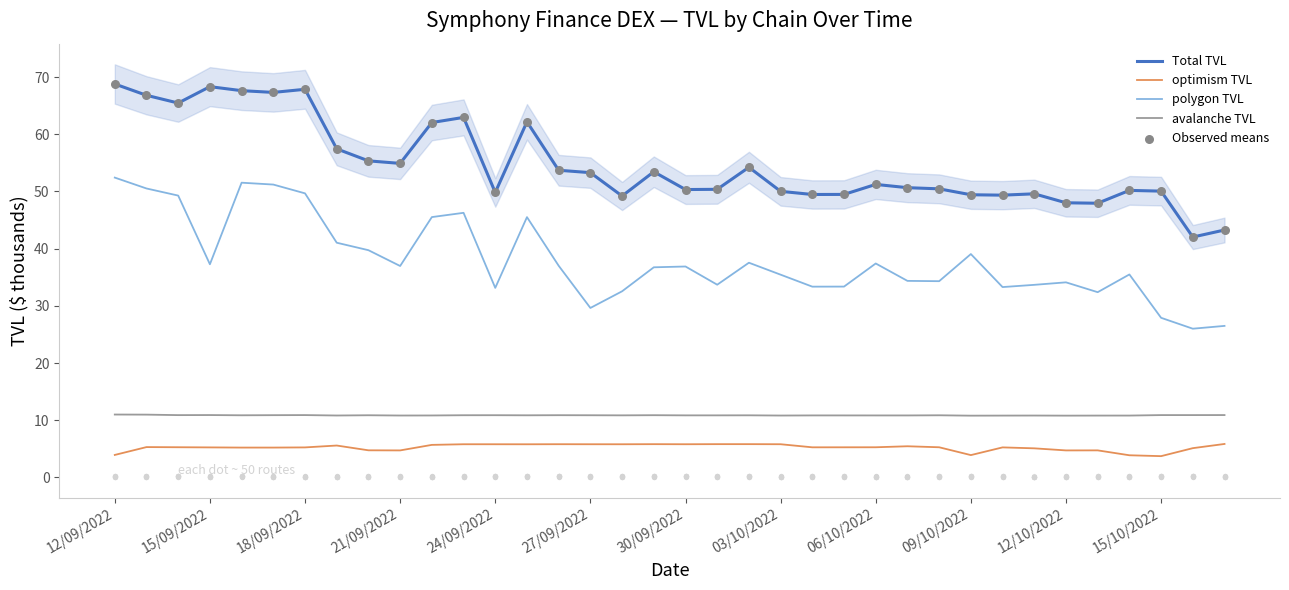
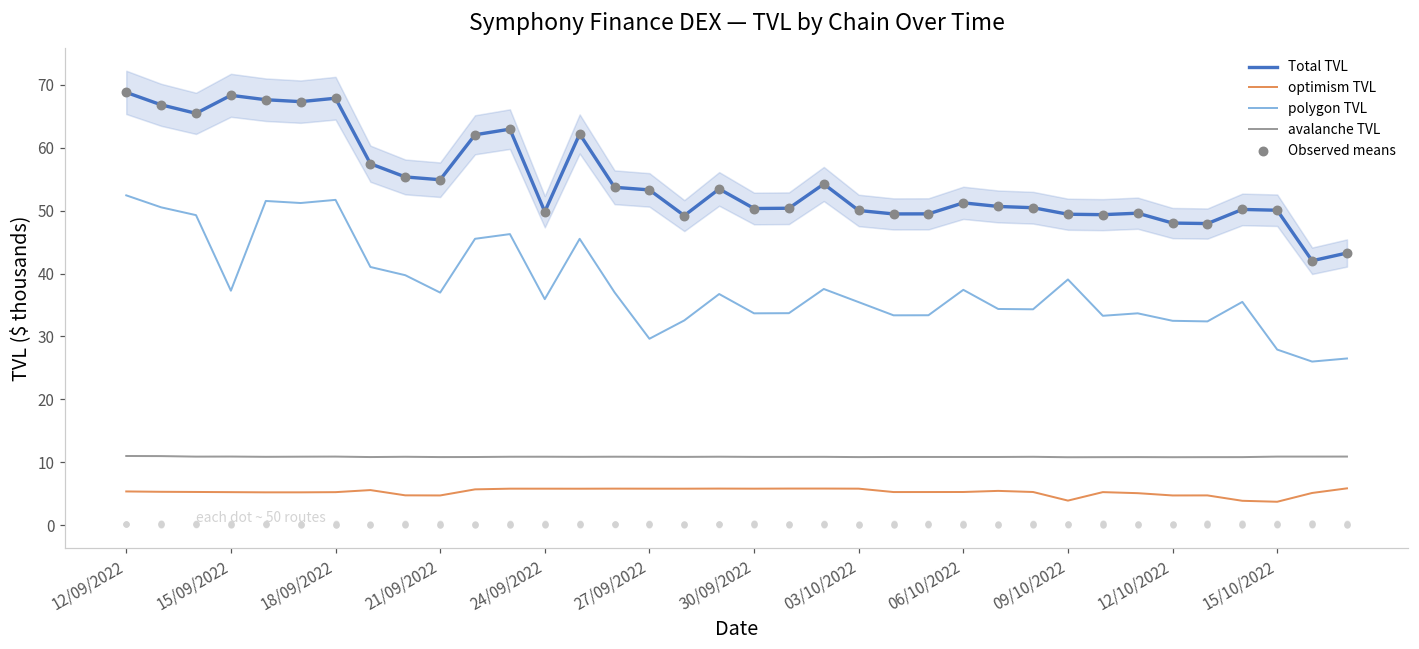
optimism TVL, 12/09/2022: 4 -> 5
polygon TVL, 18/09/2022: 50 -> 52
polygon TVL, 24/09/2022: 33 -> 36
polygon TVL, 30/09/2022: 37 -> 34
polygon TVL, 12/10/2022: 34 -> 32
